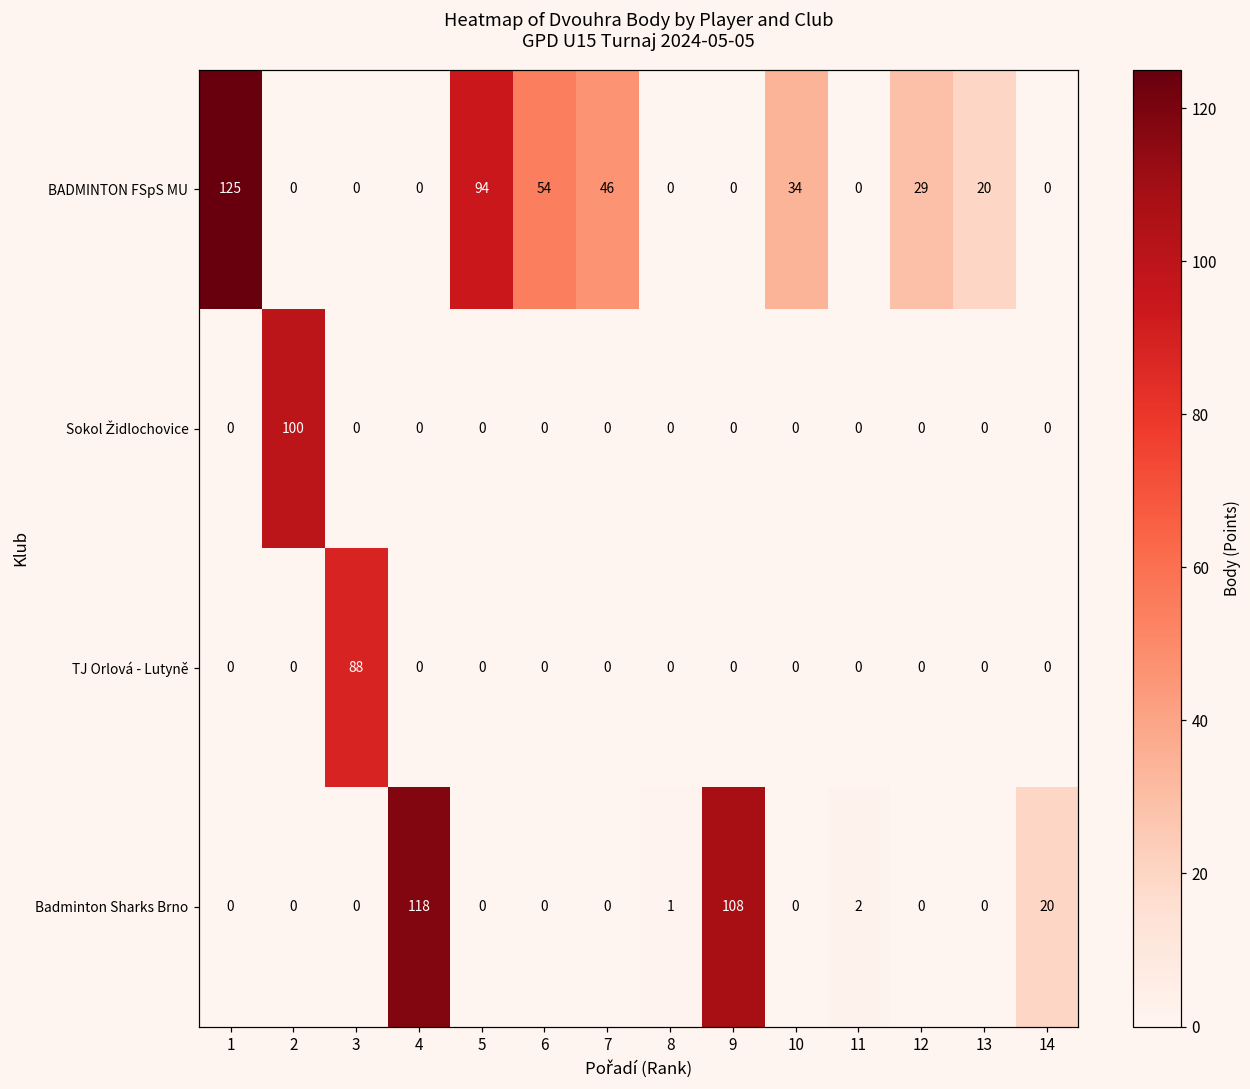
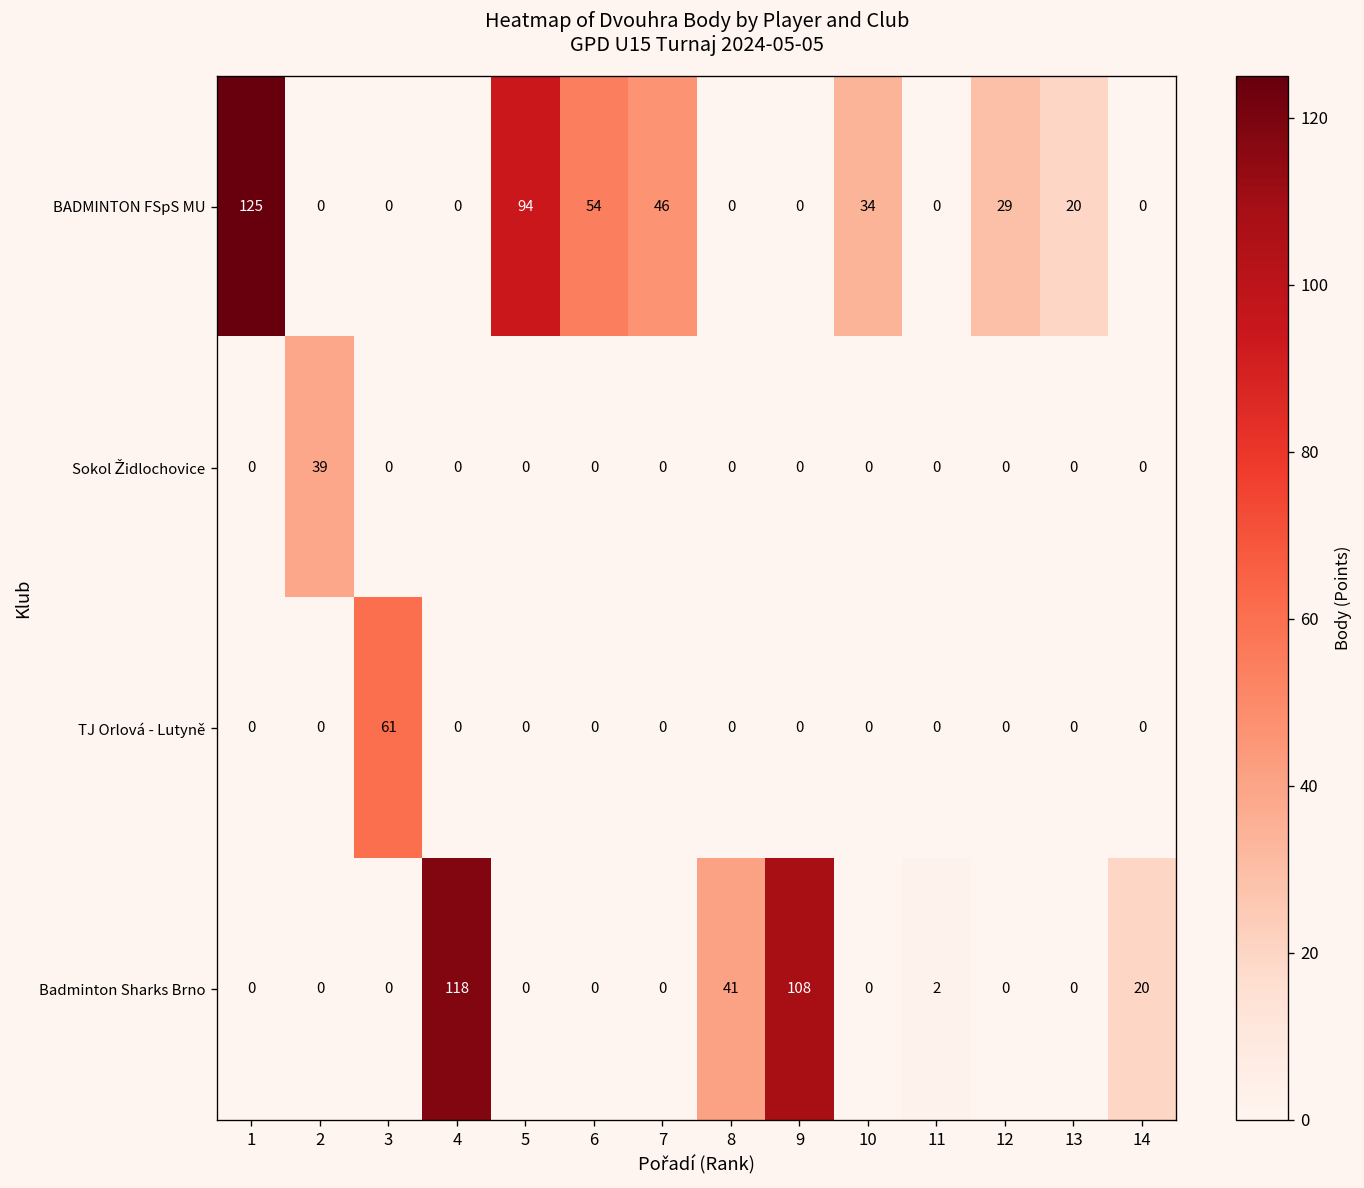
Sokol Židlochovice, 2: 100 -> 39
TJ Orlová - Lutyně, 3: 88 -> 61
Badminton Sharks Brno, 8: 1 -> 41
